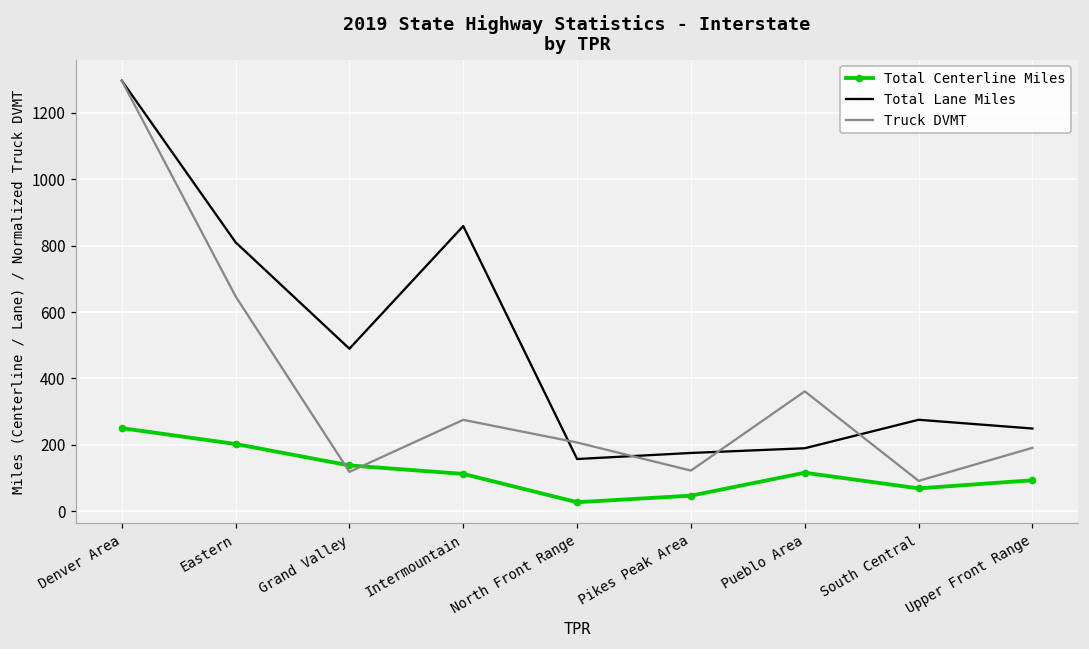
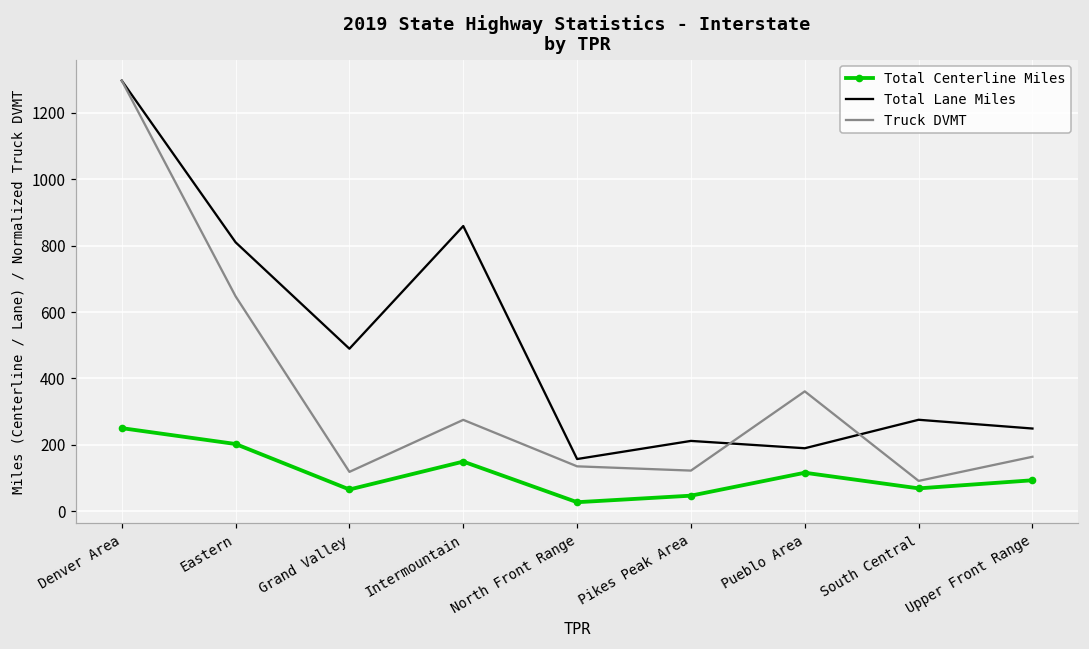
Total Centerline Miles, Grand Valley: 140 -> 70
Total Centerline Miles, Intermountain: 110 -> 150
Truck DVMT, North Front Range: 210 -> 140
Total Lane Miles, Pikes Peak Area: 180 -> 210
Truck DVMT, Upper Front Range: 190 -> 160
